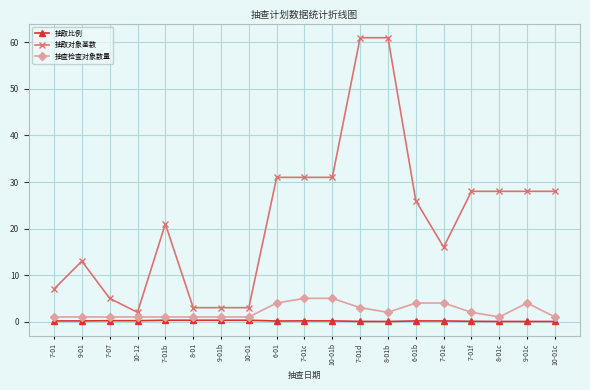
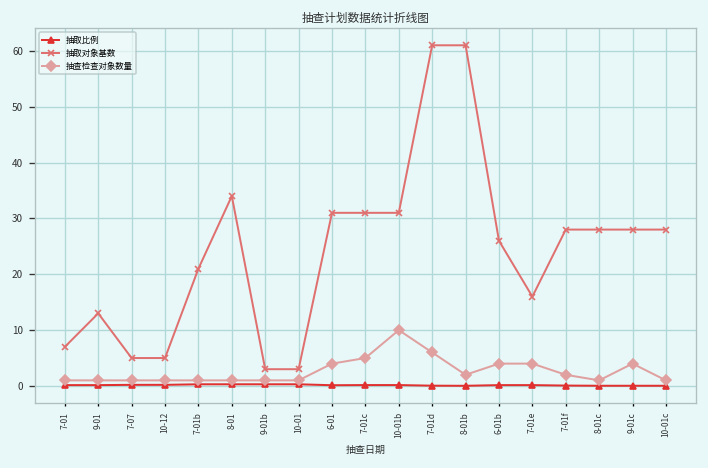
抽取对象基数, 10-12: 2 -> 5
抽取对象基数, 8-01: 3 -> 34
抽查检查对象数量, 10-01b: 5 -> 10
抽查检查对象数量, 7-01d: 3 -> 6
